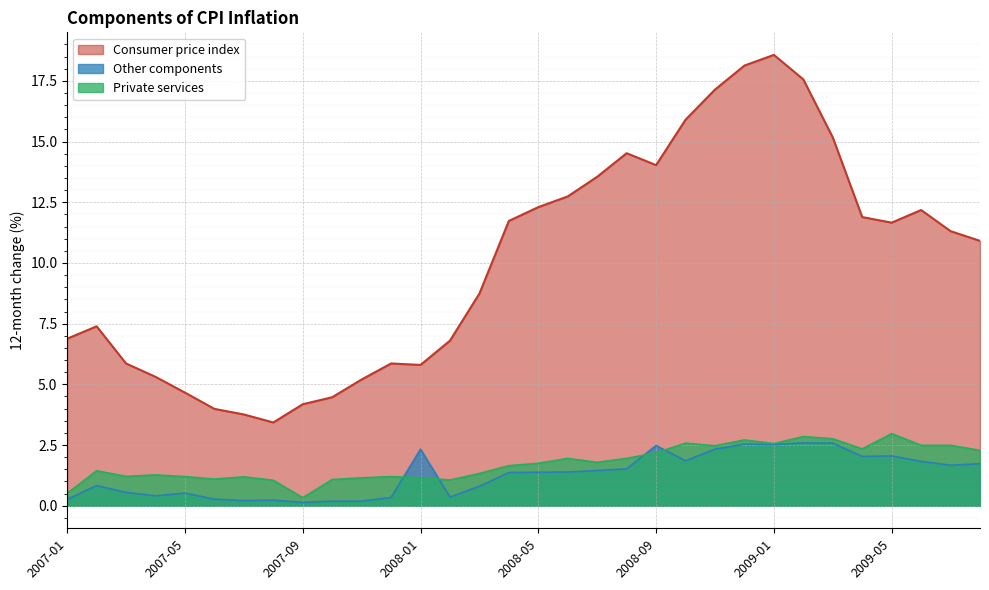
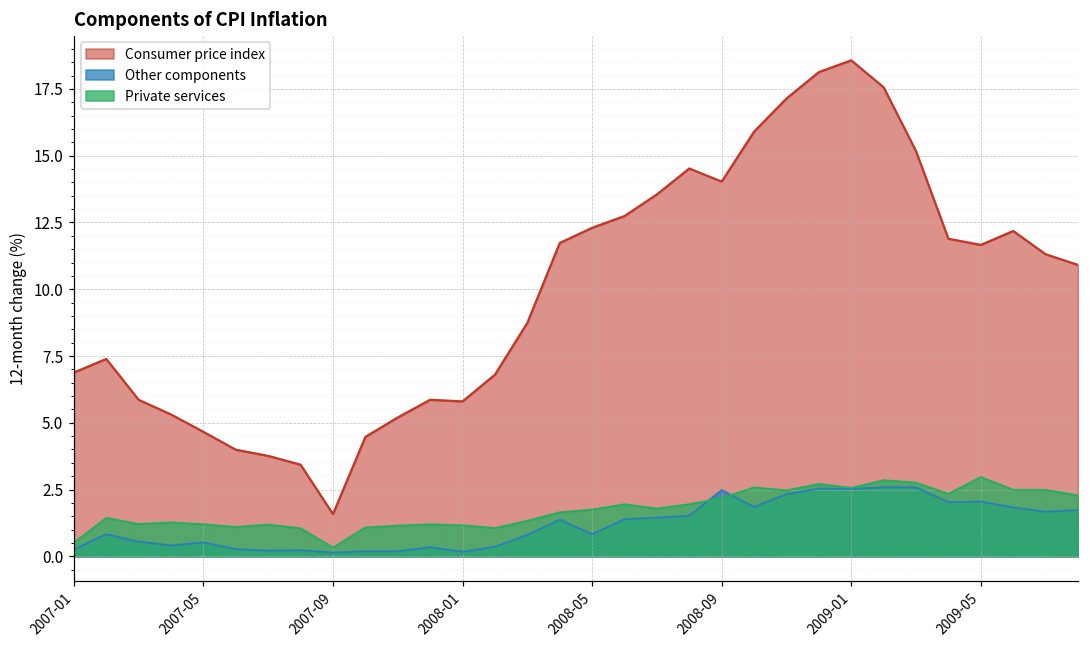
Consumer price index, 2007-09: 4.2 -> 1.6
Other components, 2008-01: 2.3 -> 0.2
Other components, 2008-05: 1.4 -> 0.8
